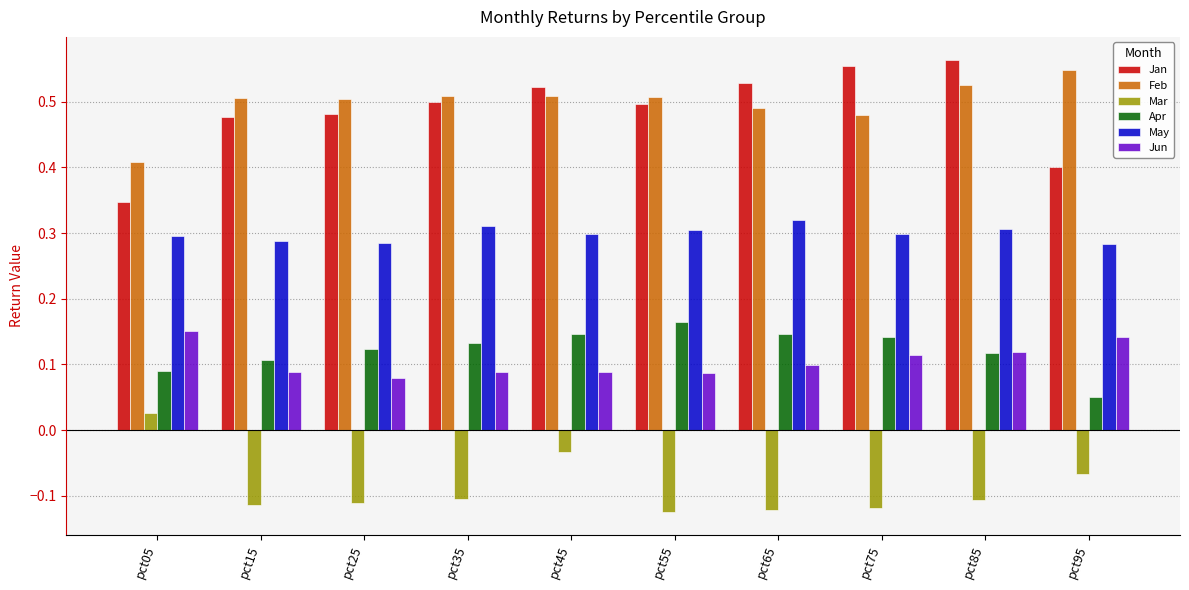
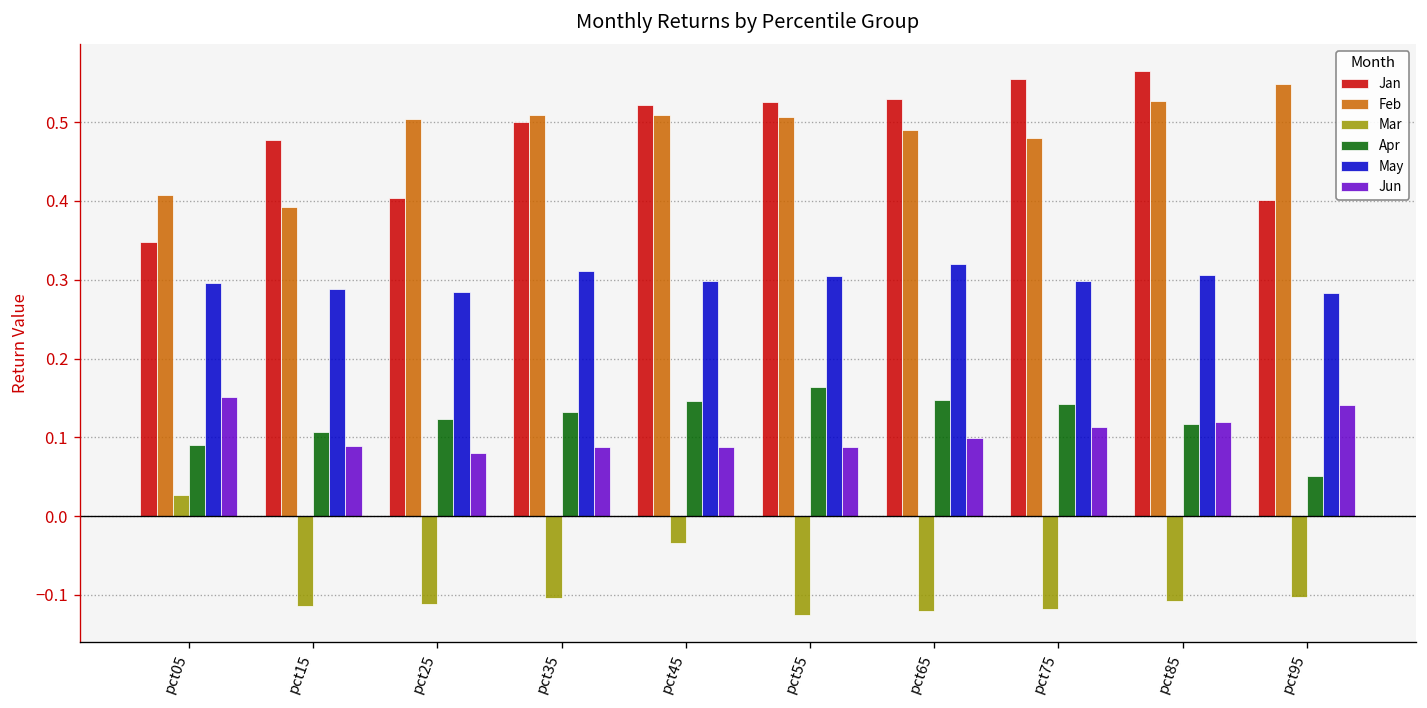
Feb, pct15: 0.51 -> 0.39
Jan, pct25: 0.48 -> 0.40
Jan, pct55: 0.50 -> 0.53
Mar, pct95: -0.07 -> -0.10
